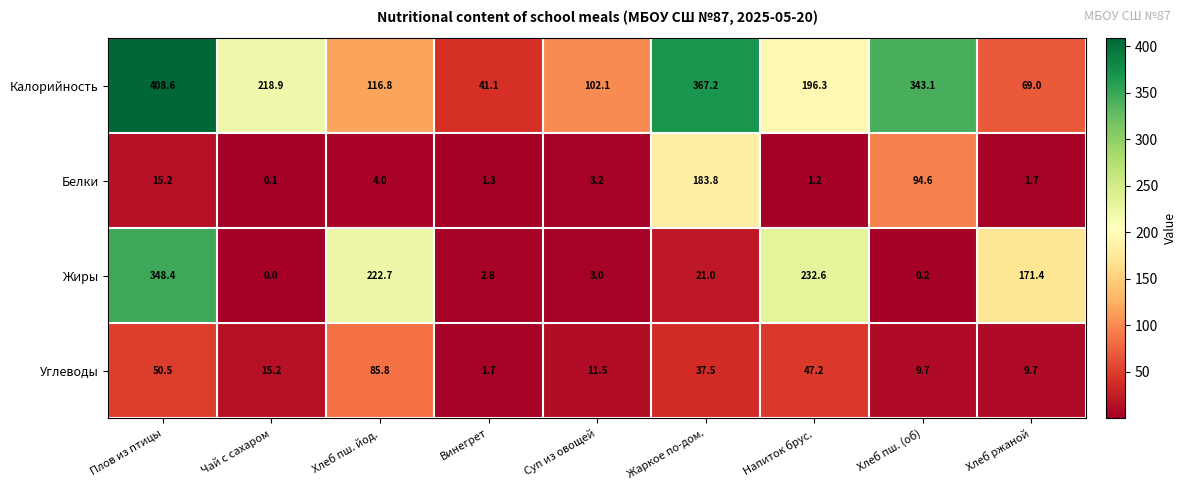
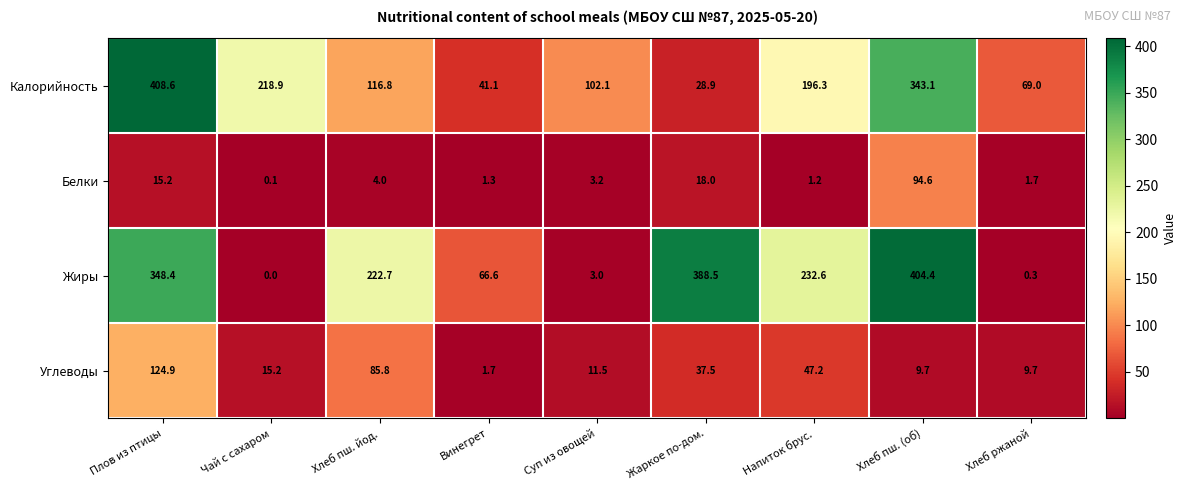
Калорийность, Жаркое по-дом.: 367.2 -> 28.9
Белки, Жаркое по-дом.: 183.8 -> 18.0
Жиры, Винегрет: 2.8 -> 66.6
Жиры, Жаркое по-дом.: 21.0 -> 388.5
Жиры, Хлеб пш. (об): 0.2 -> 404.4
Жиры, Хлеб ржаной: 171.4 -> 0.3
Углеводы, Плов из птицы: 50.5 -> 124.9
